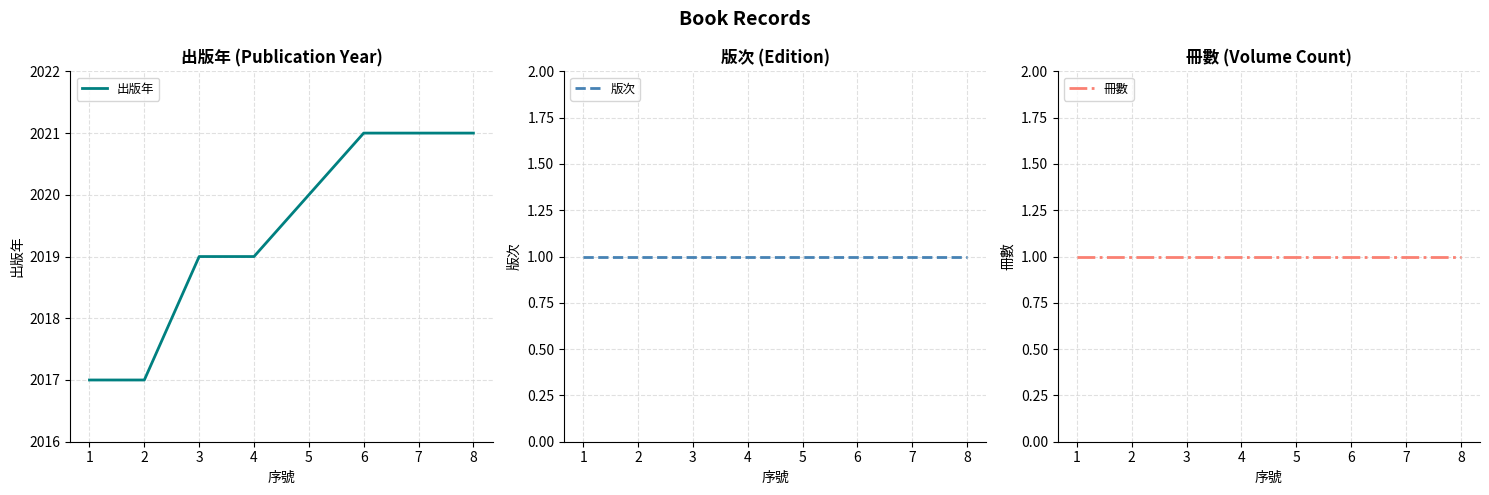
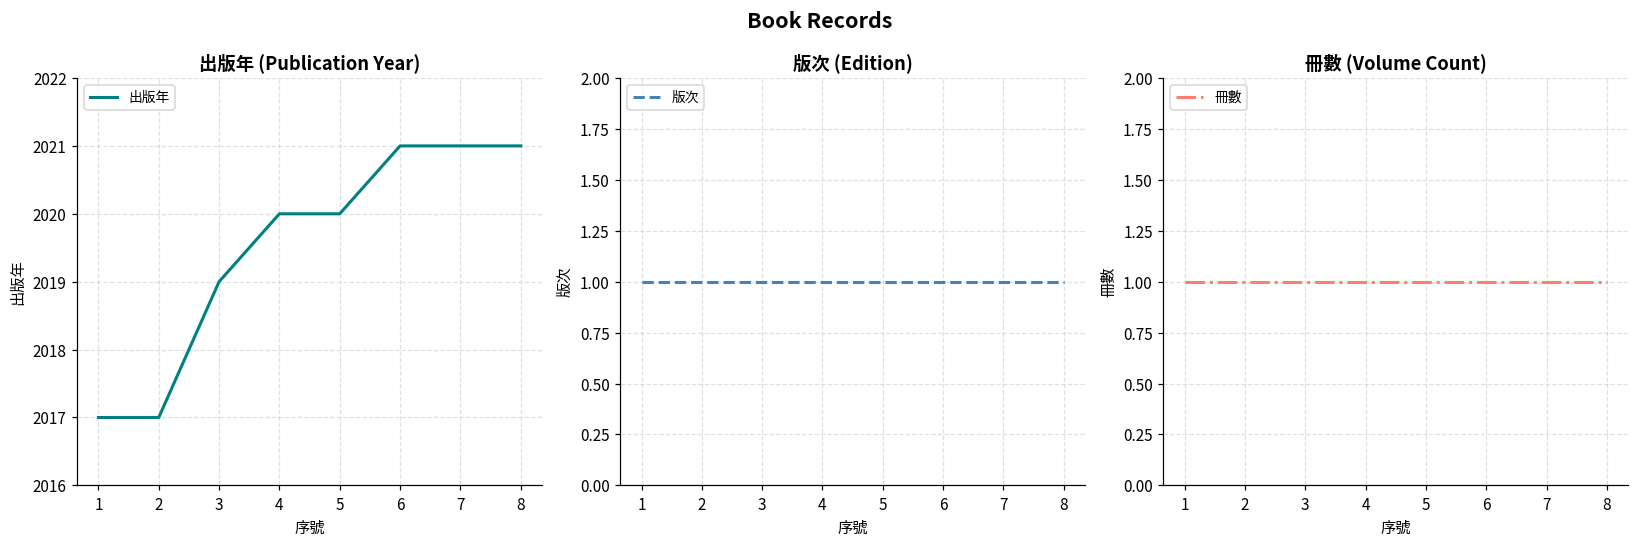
出版年 (Publication Year), 4: 2019 -> 2020
